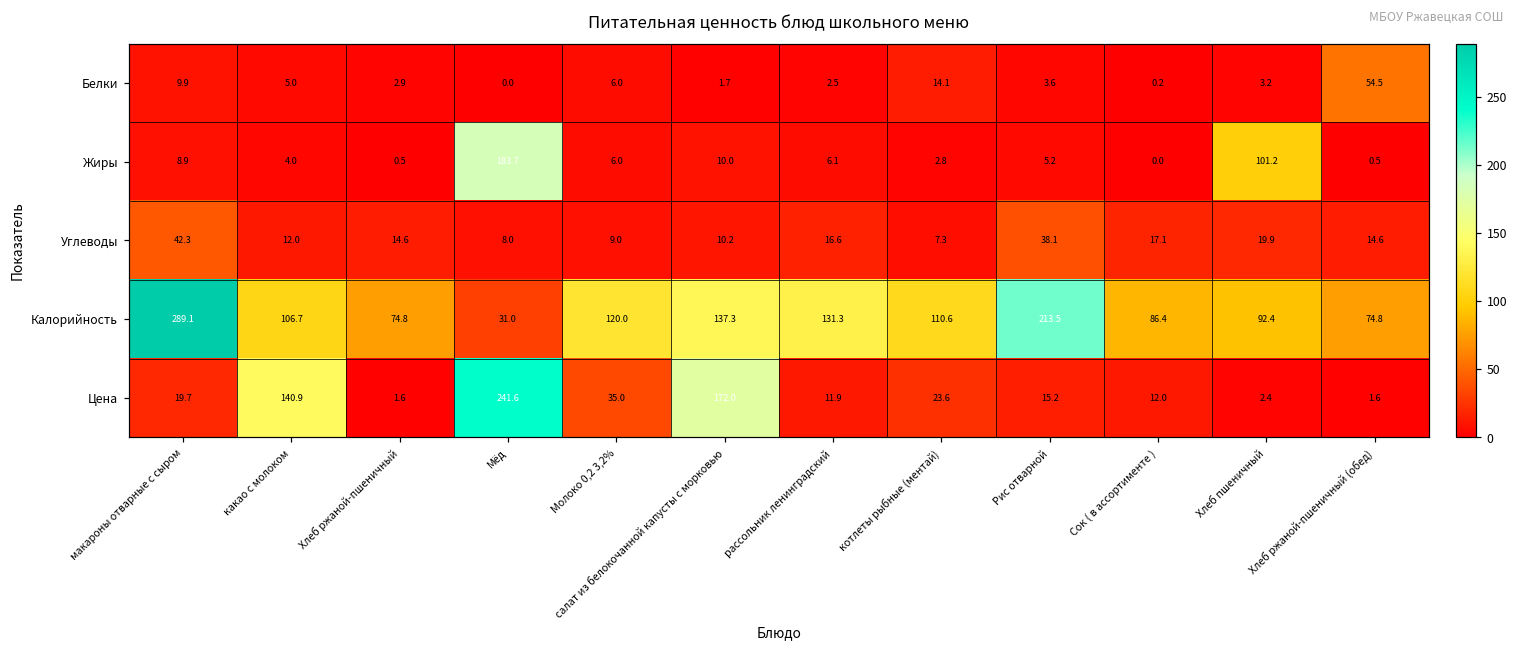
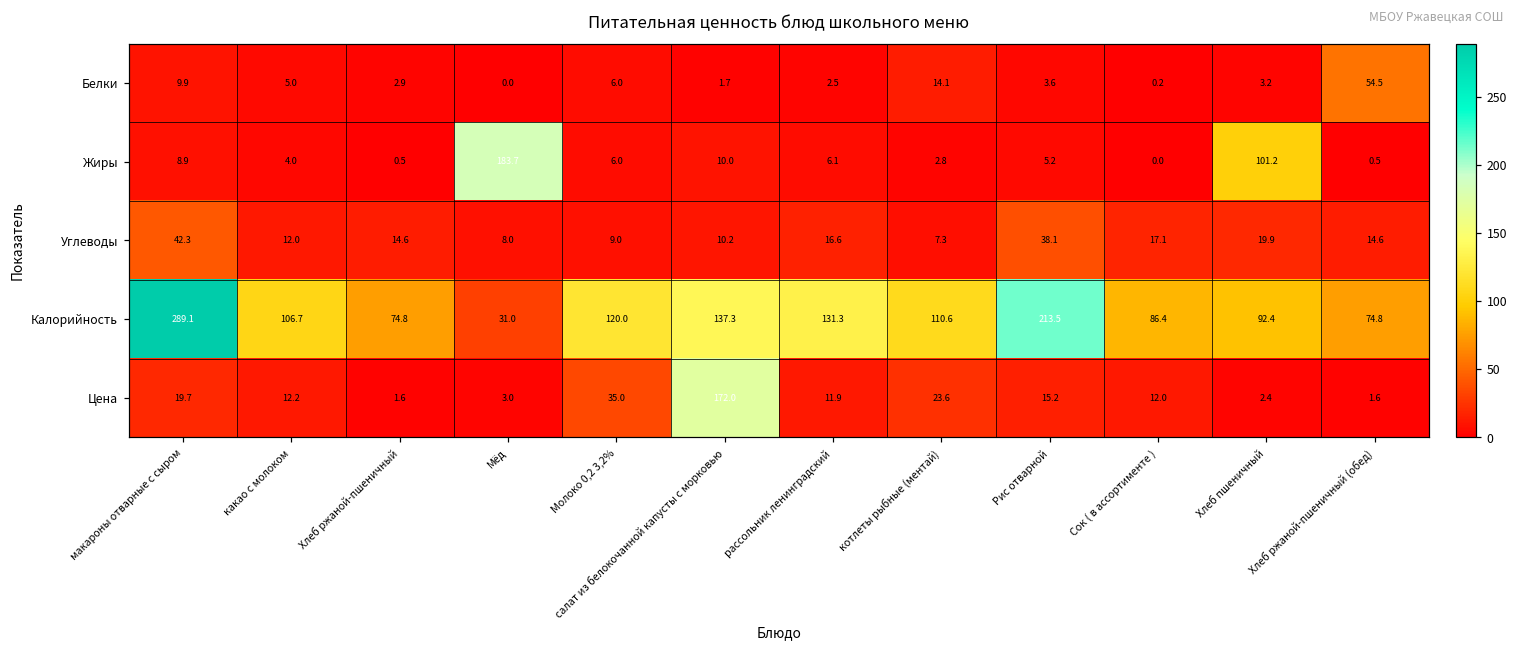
Цена, какао с молоком: 140.9 -> 12.2
Цена, Мёд: 241.6 -> 3.0
